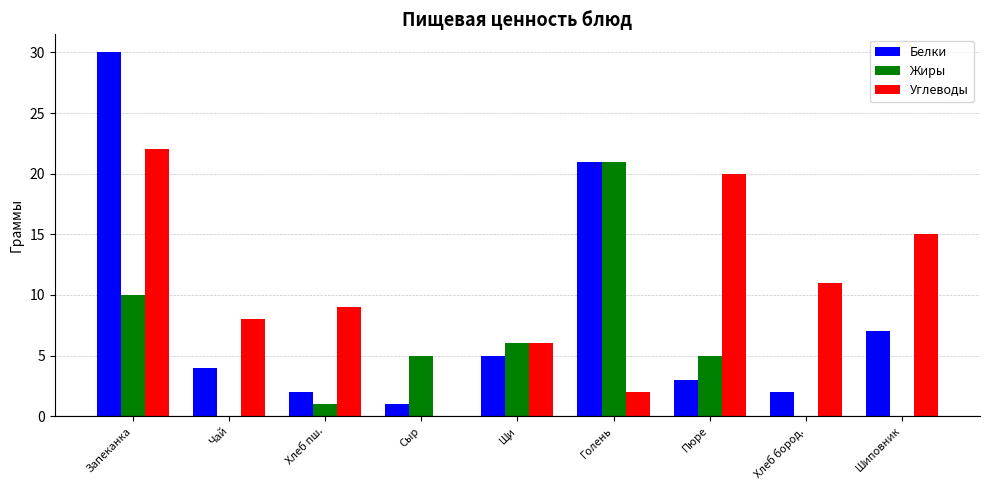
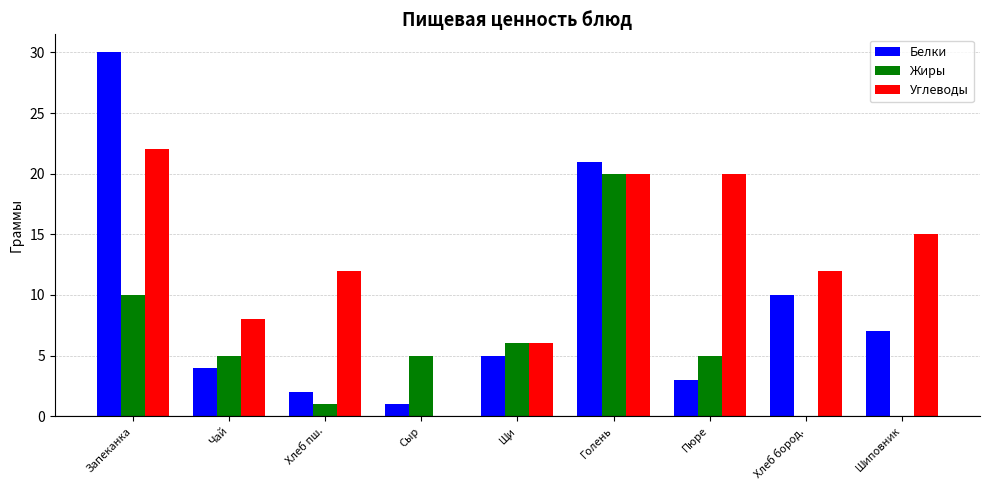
Жиры, Чай: 0 -> 5
Углеводы, Хлеб пш.: 9 -> 12
Жиры, Голень: 21 -> 20
Углеводы, Голень: 2 -> 20
Белки, Хлеб бород.: 2 -> 10
Углеводы, Хлеб бород.: 11 -> 12
